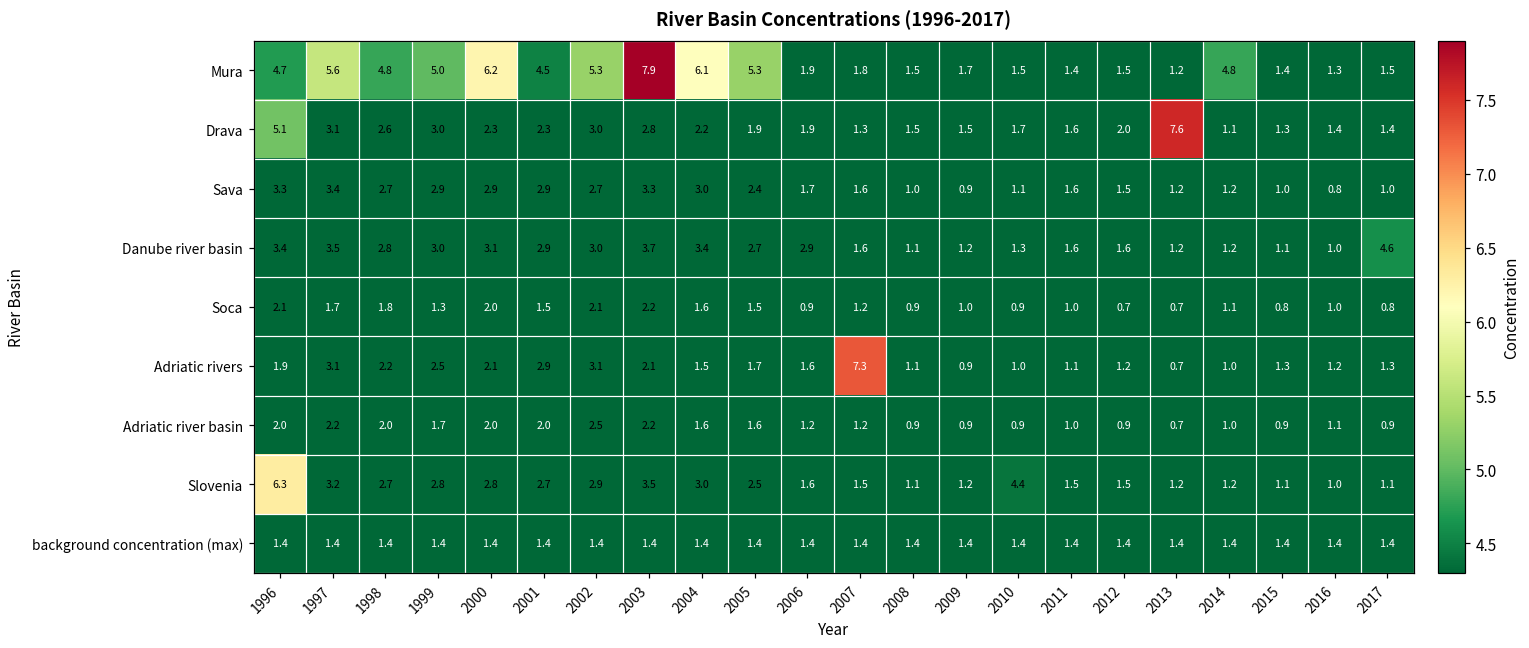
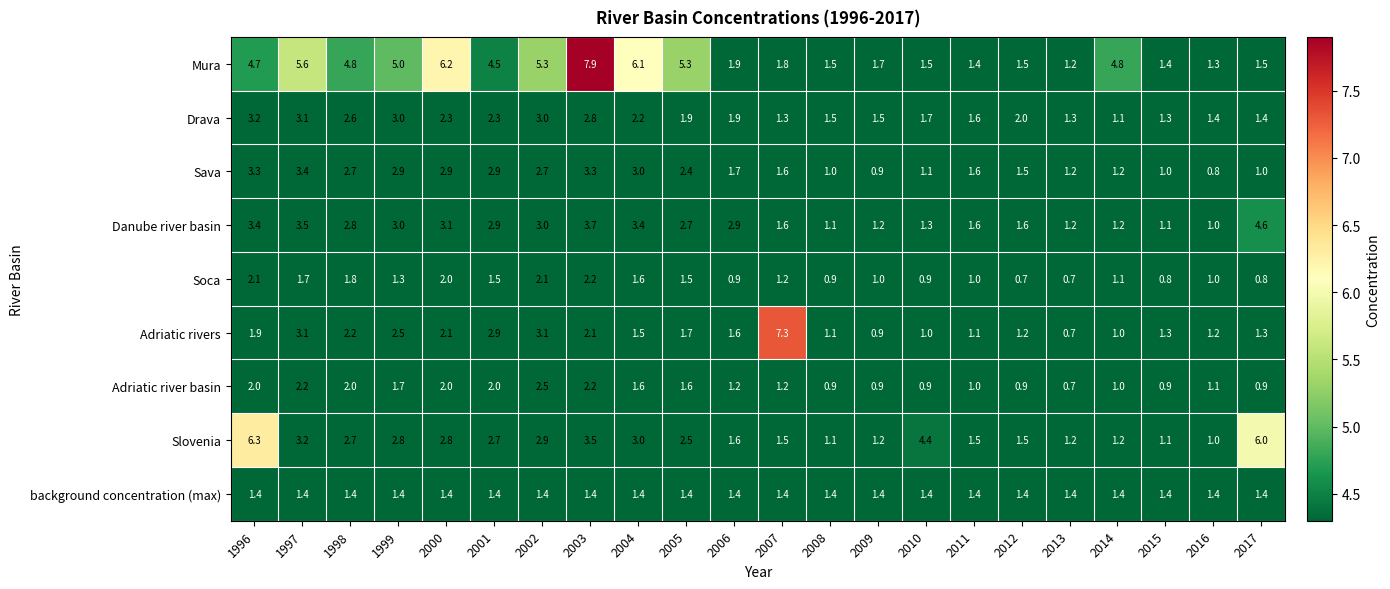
Drava, 1996: 5.1 -> 3.2
Drava, 2013: 7.6 -> 1.3
Slovenia, 2017: 1.1 -> 6.0
